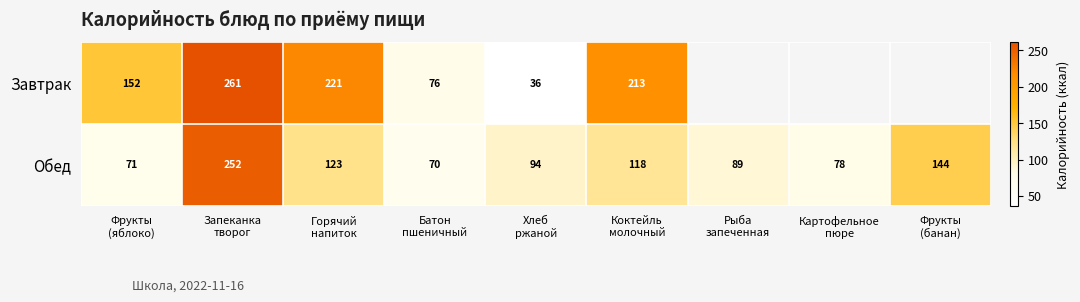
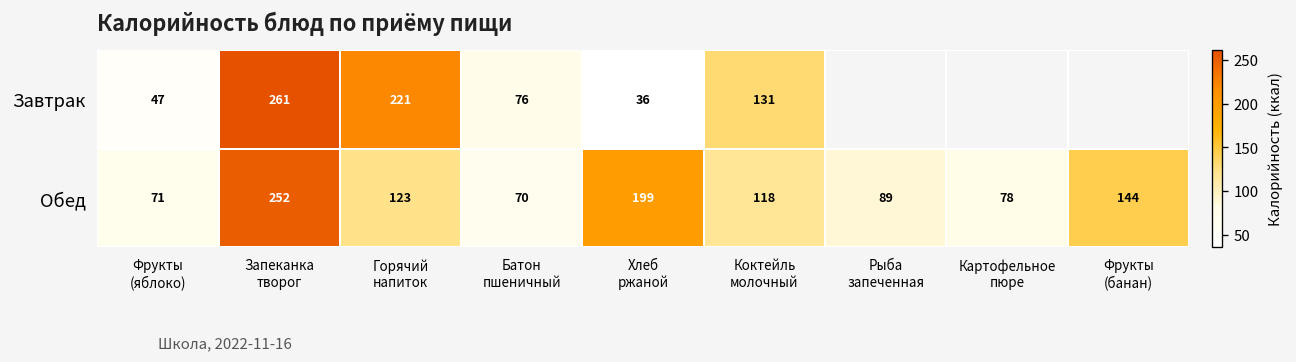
Завтрак, Фрукты (яблоко): 152 -> 47
Завтрак, Коктейль молочный: 213 -> 131
Обед, Хлеб ржаной: 94 -> 199
